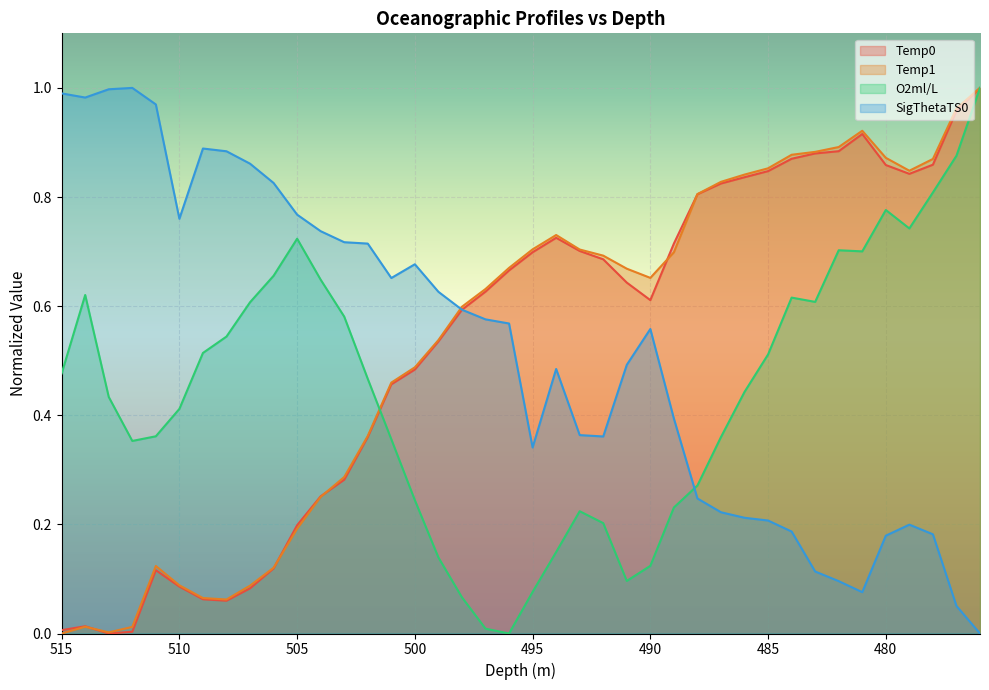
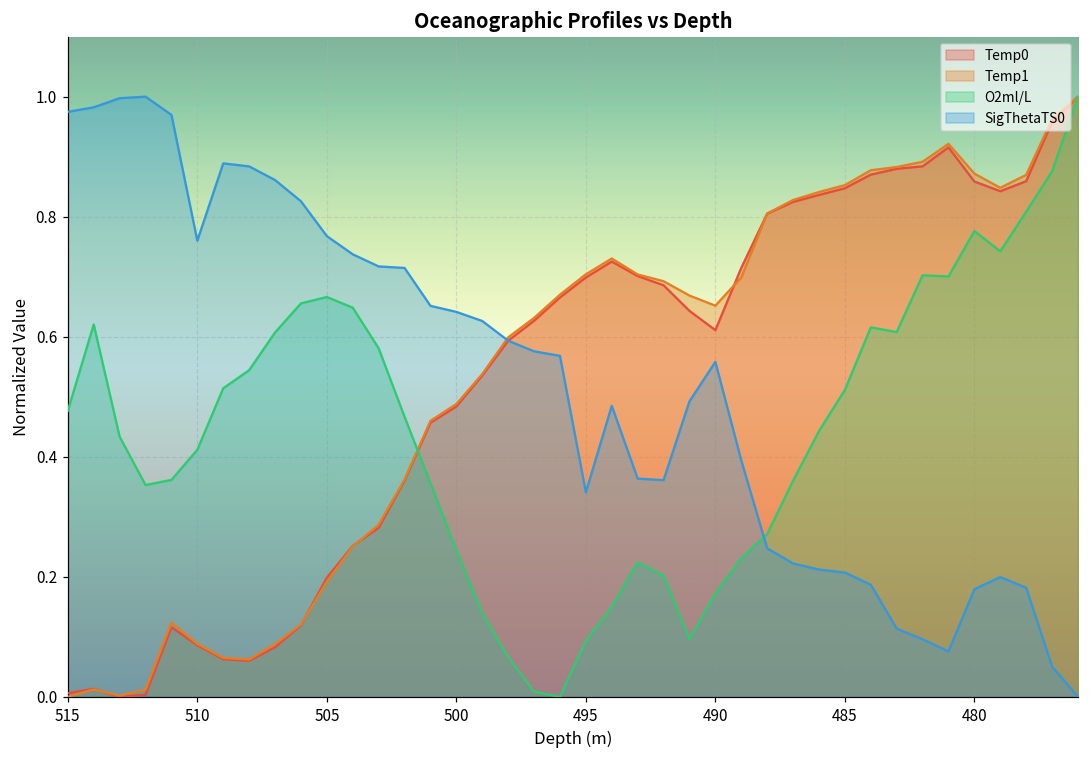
SigThetaTS0, 515: 0.99 -> 0.97
O2ml/L, 505: 0.72 -> 0.67
SigThetaTS0, 500: 0.68 -> 0.64
O2ml/L, 495: 0.08 -> 0.09
O2ml/L, 490: 0.12 -> 0.17
